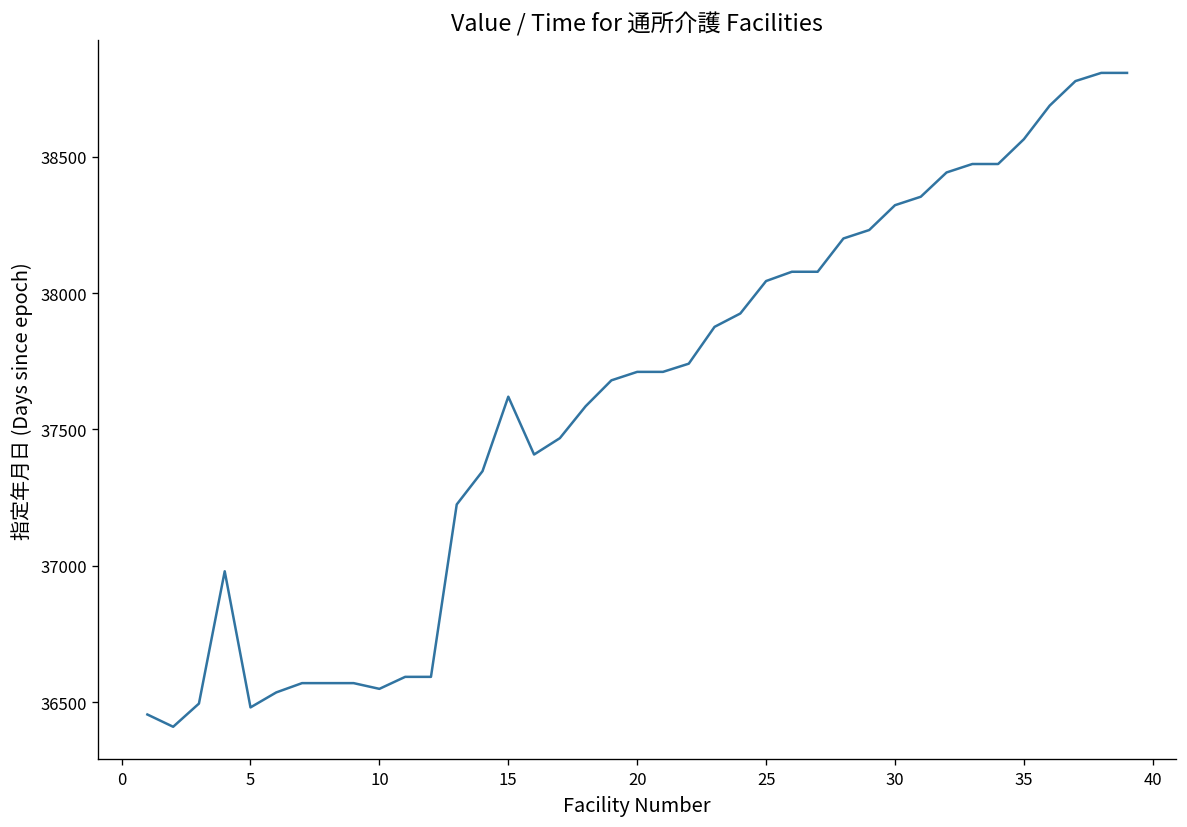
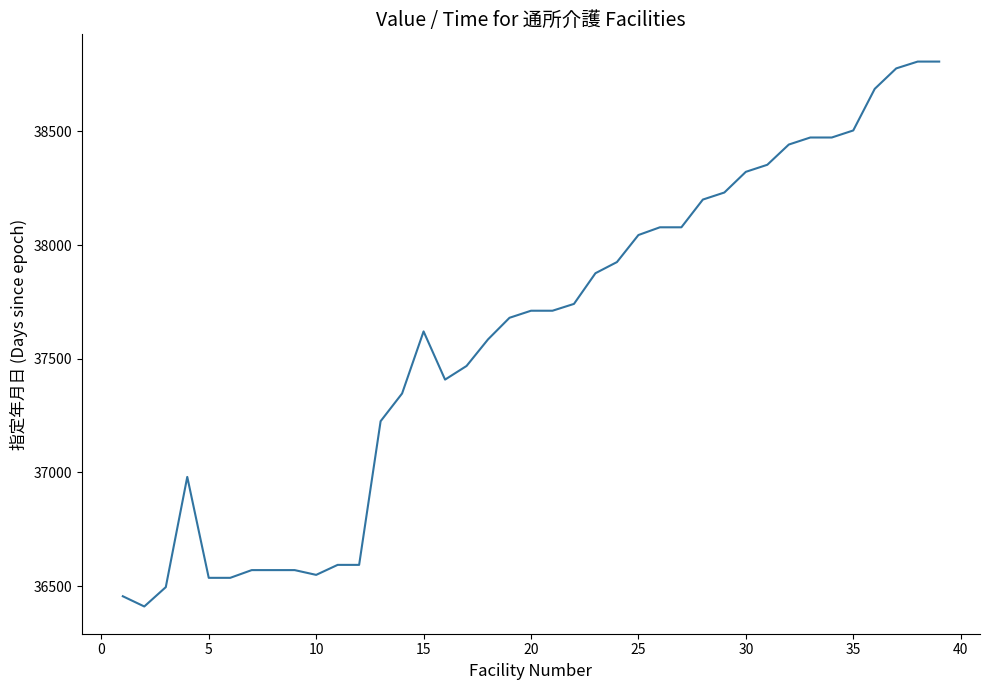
5: 36480 -> 36540
35: 38560 -> 38500
